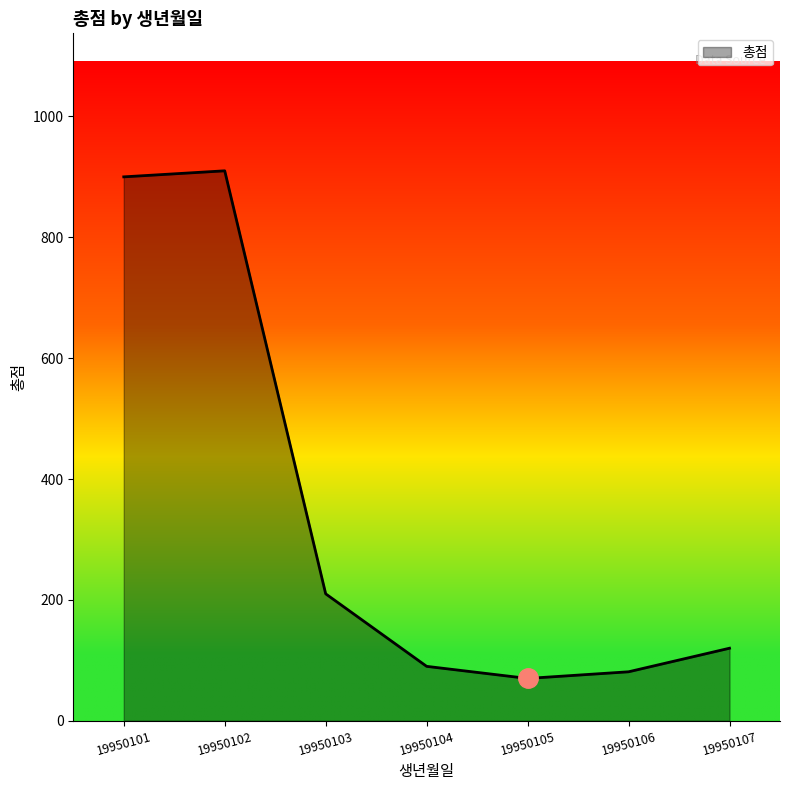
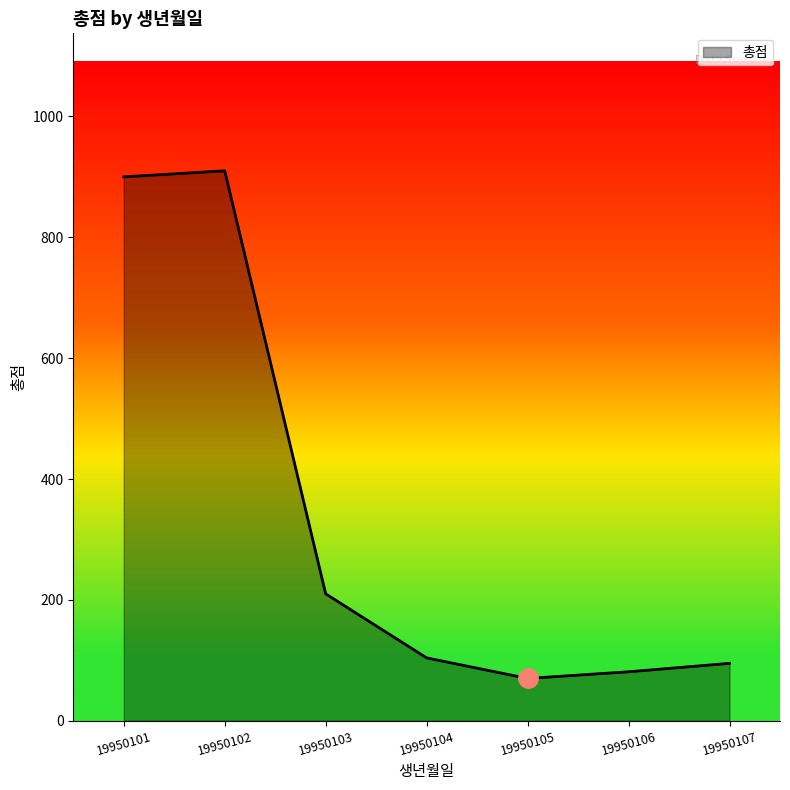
총점, 19950104: 90 -> 100
총점, 19950107: 120 -> 100
